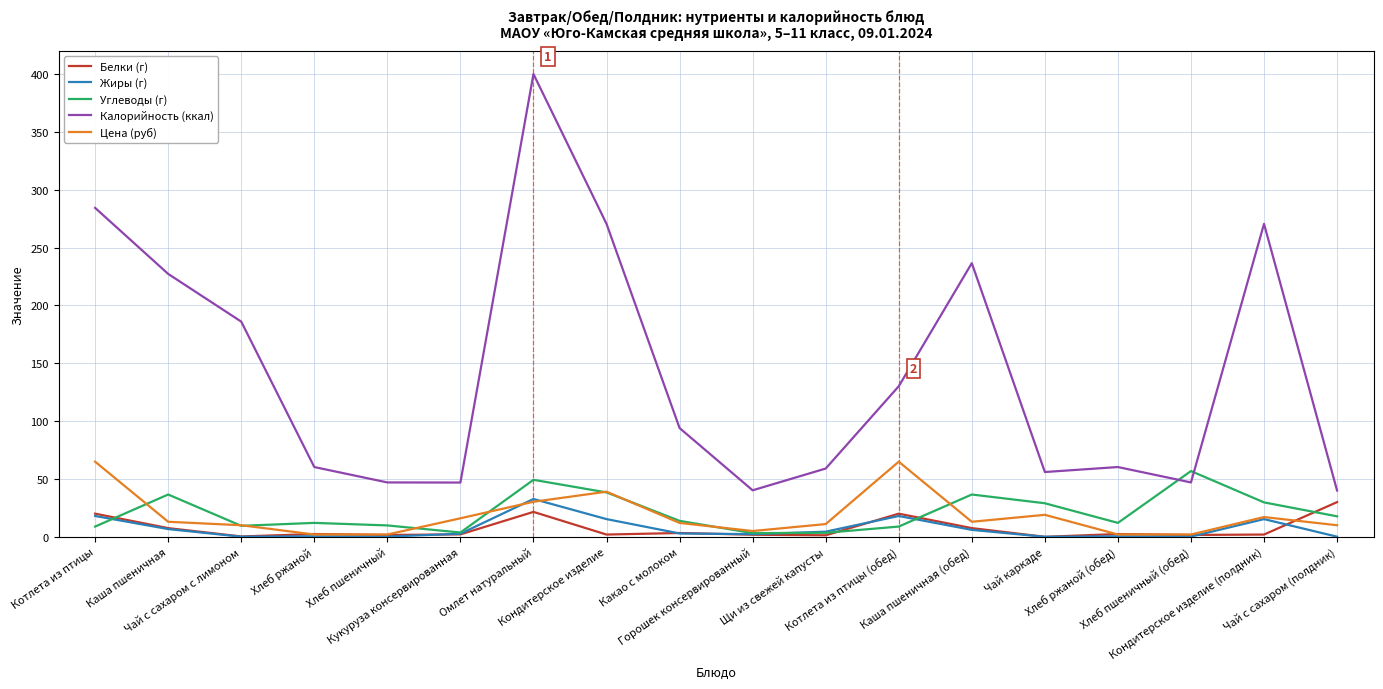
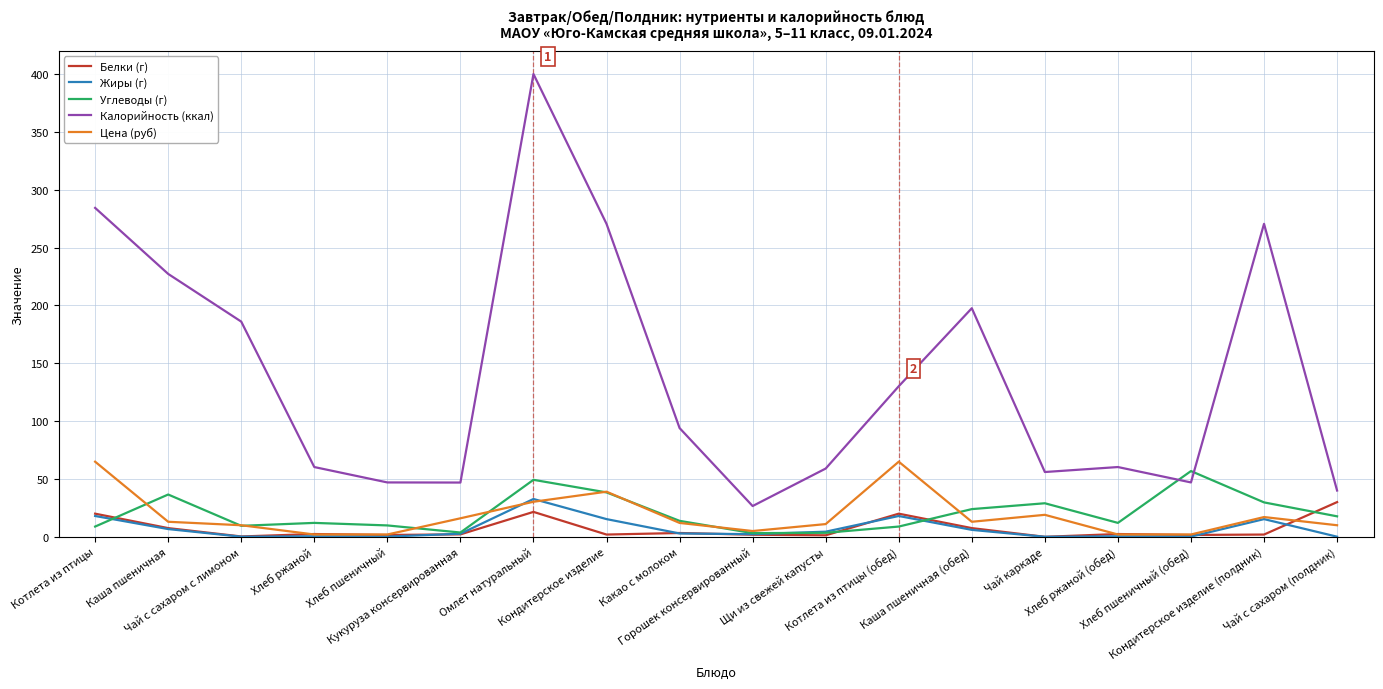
Калорийность (ккал), Горошек консервированный: 40 -> 27
Углеводы (г), Каша пшеничная (обед): 37 -> 24
Калорийность (ккал), Каша пшеничная (обед): 237 -> 198
